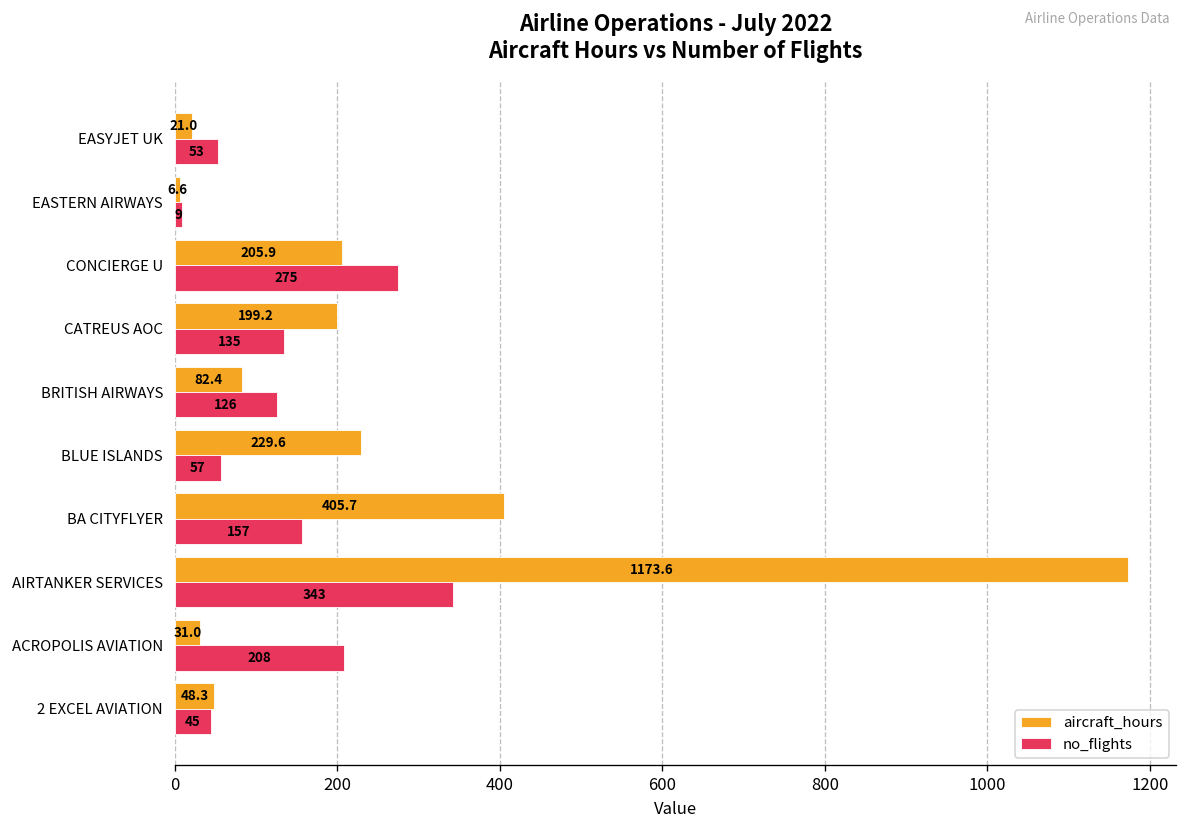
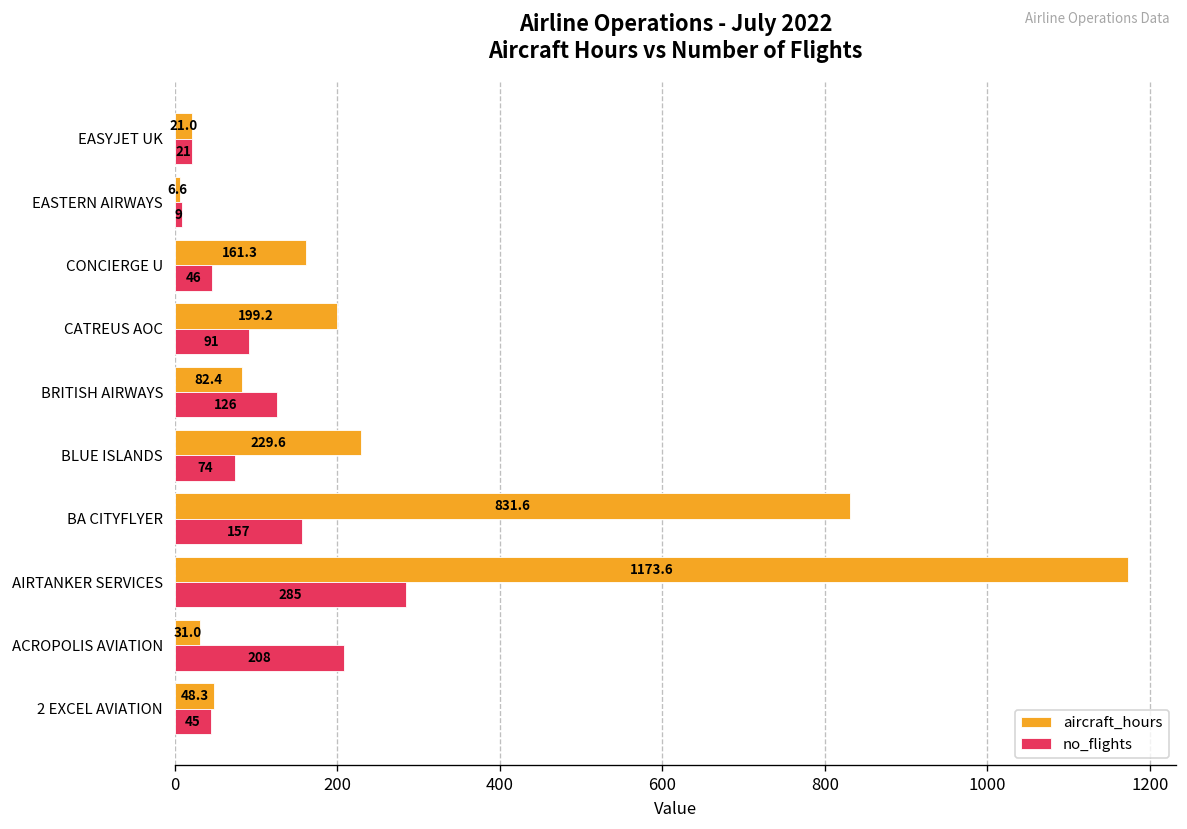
no_flights, EASYJET UK: 53 -> 21
aircraft_hours, CONCIERGE U: 205.9 -> 161.3
no_flights, CONCIERGE U: 275 -> 46
no_flights, CATREUS AOC: 135 -> 91
no_flights, BLUE ISLANDS: 57 -> 74
aircraft_hours, BA CITYFLYER: 405.7 -> 831.6
no_flights, AIRTANKER SERVICES: 343 -> 285
